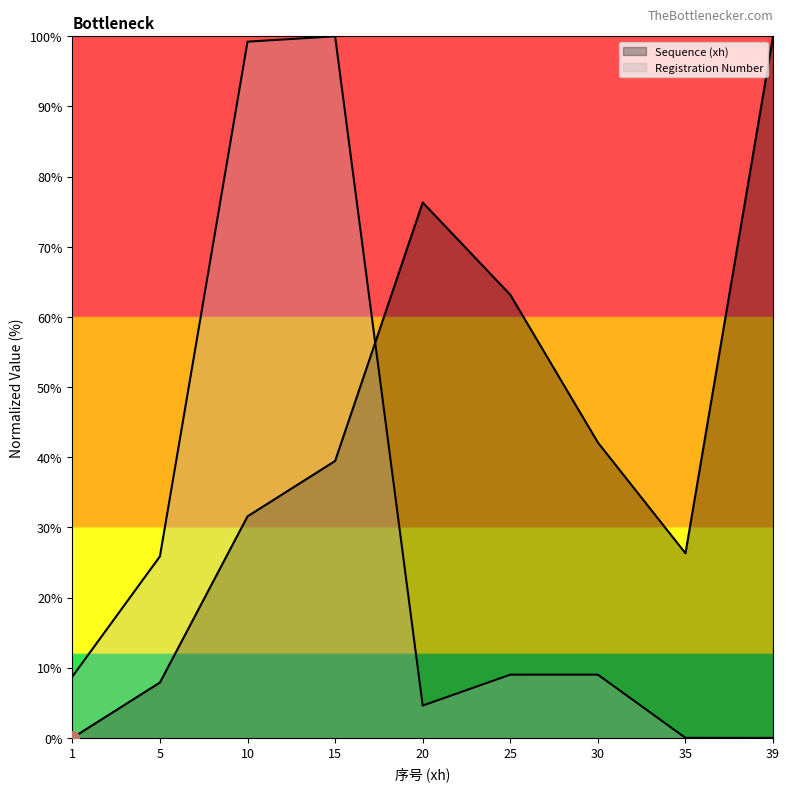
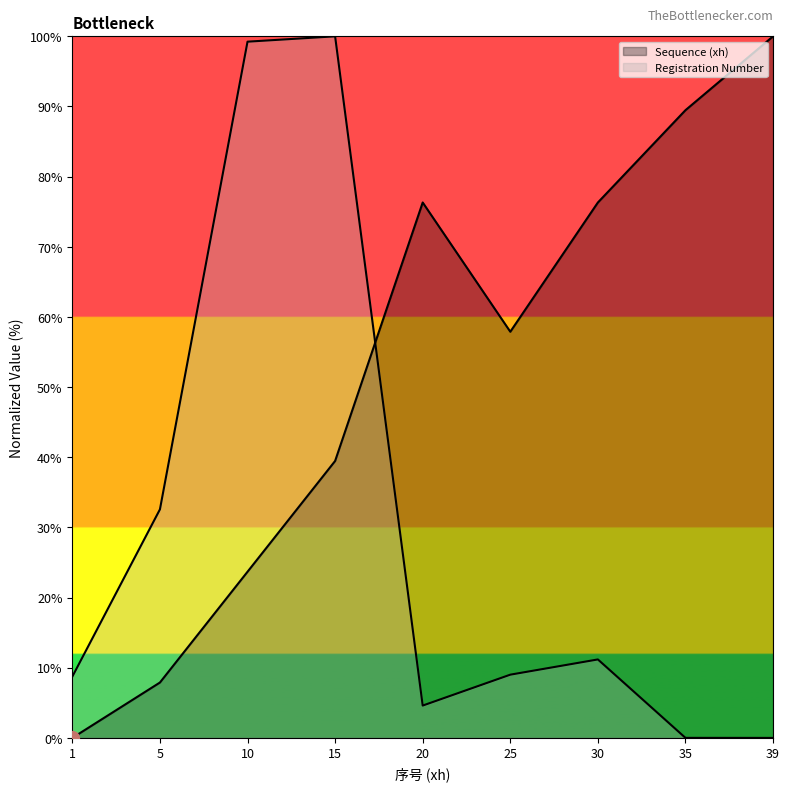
Registration Number, 5: 26% -> 33%
Sequence (xh), 10: 32% -> 24%
Sequence (xh), 25: 63% -> 58%
Sequence (xh), 30: 42% -> 76%
Registration Number, 30: 9% -> 11%
Sequence (xh), 35: 26% -> 89%
